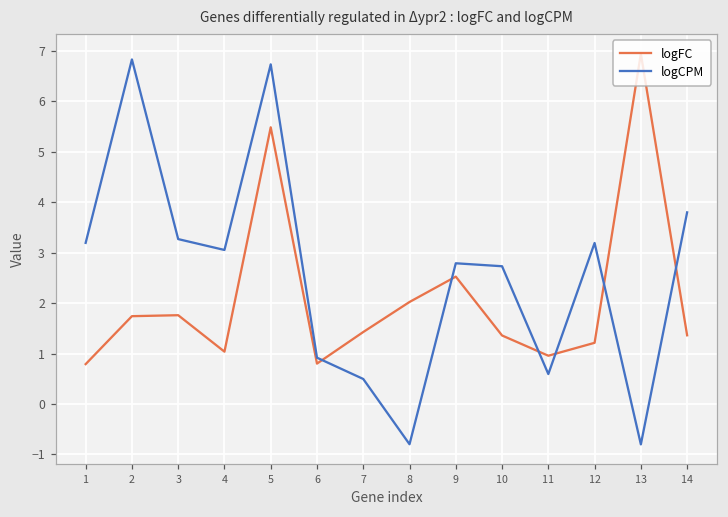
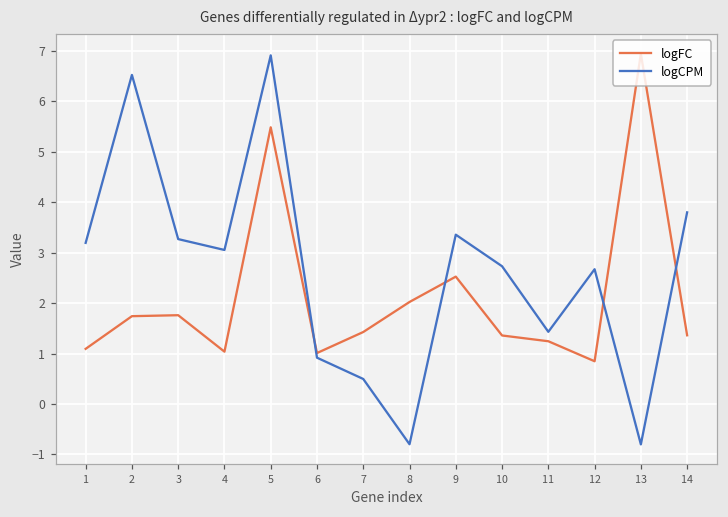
logFC, 1: 0.8 -> 1.1
logCPM, 2: 6.8 -> 6.5
logCPM, 5: 6.7 -> 6.9
logFC, 6: 0.8 -> 1.0
logCPM, 9: 2.8 -> 3.4
logFC, 11: 1.0 -> 1.2
logCPM, 11: 0.6 -> 1.4
logFC, 12: 1.2 -> 0.8
logCPM, 12: 3.2 -> 2.7
